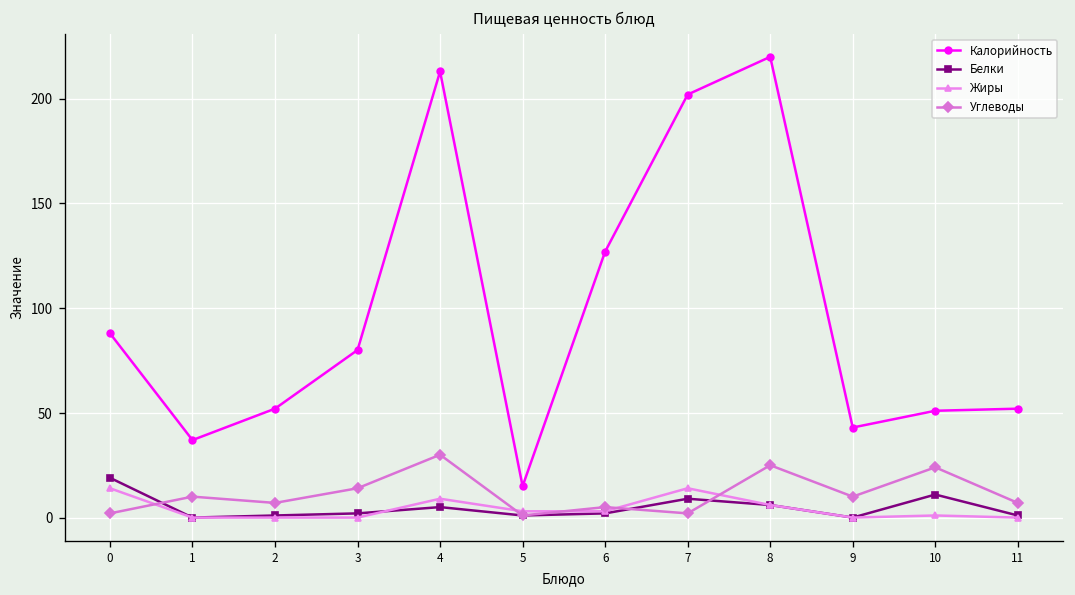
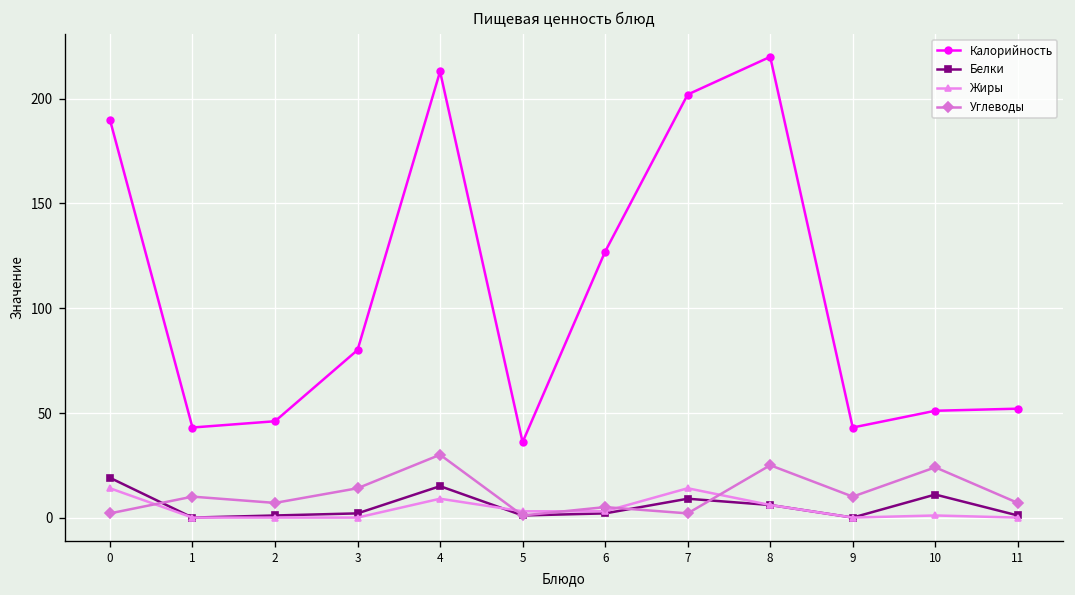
Калорийность, 0: 88 -> 190
Калорийность, 1: 37 -> 43
Калорийность, 2: 52 -> 46
Белки, 4: 5 -> 15
Калорийность, 5: 15 -> 36
